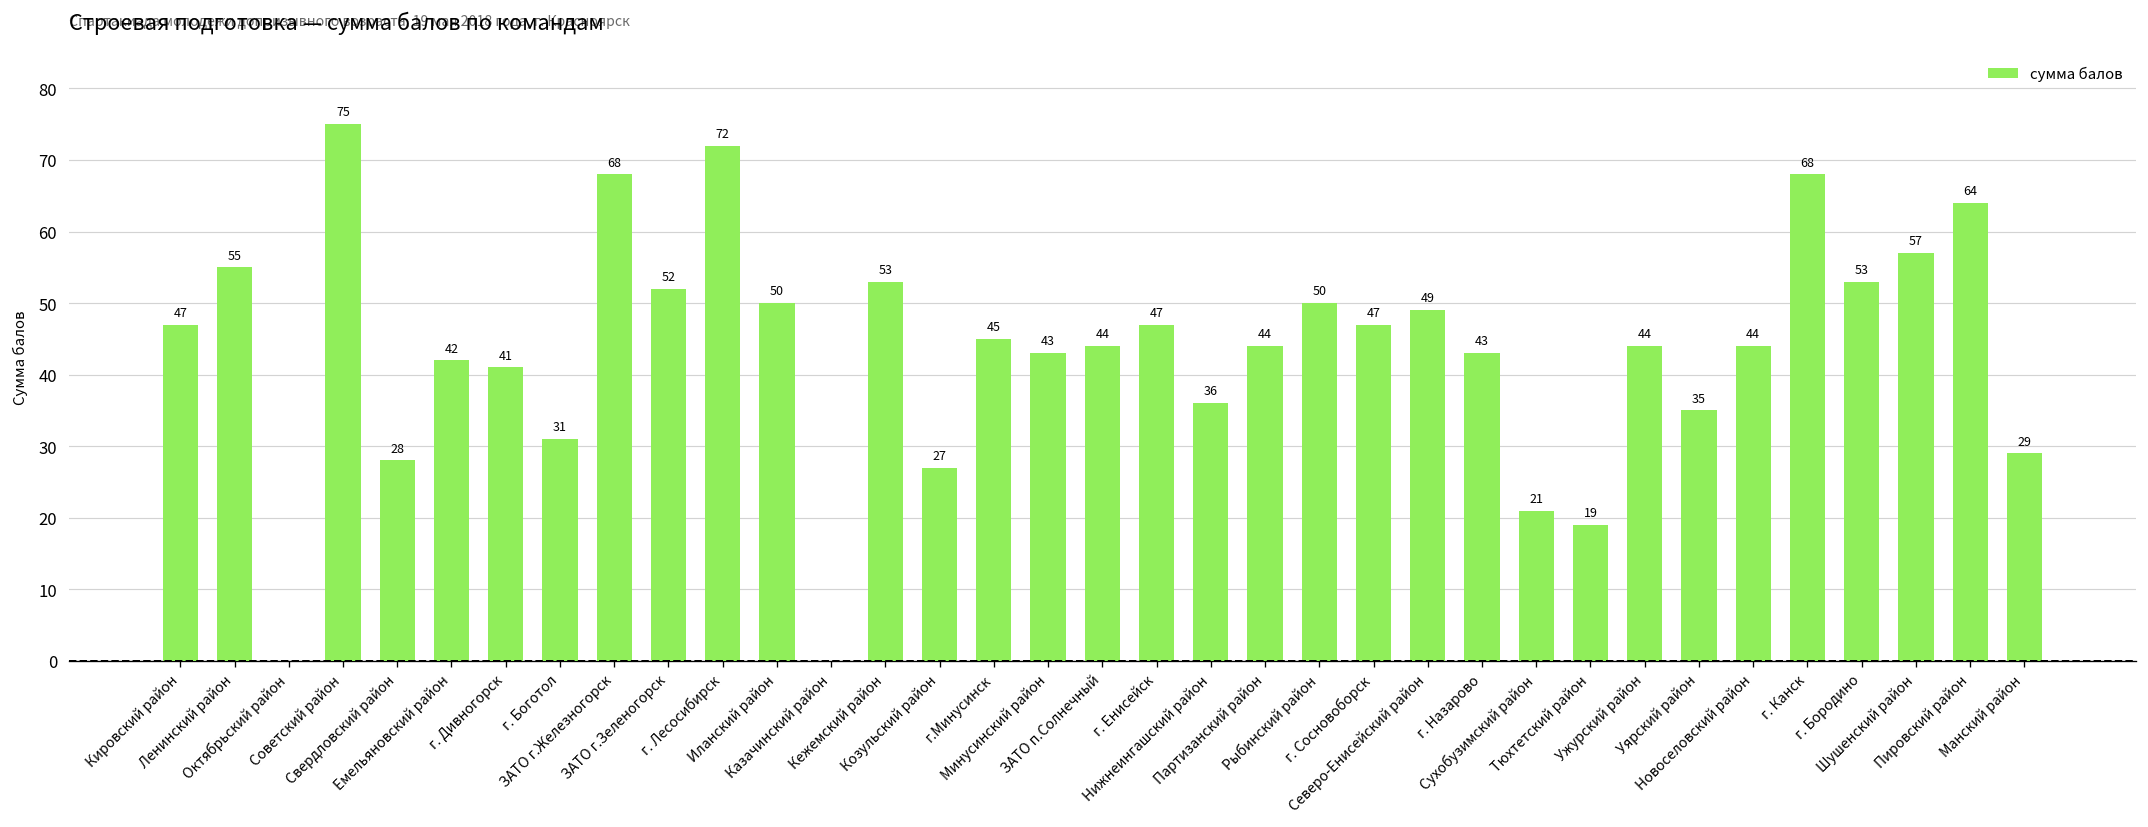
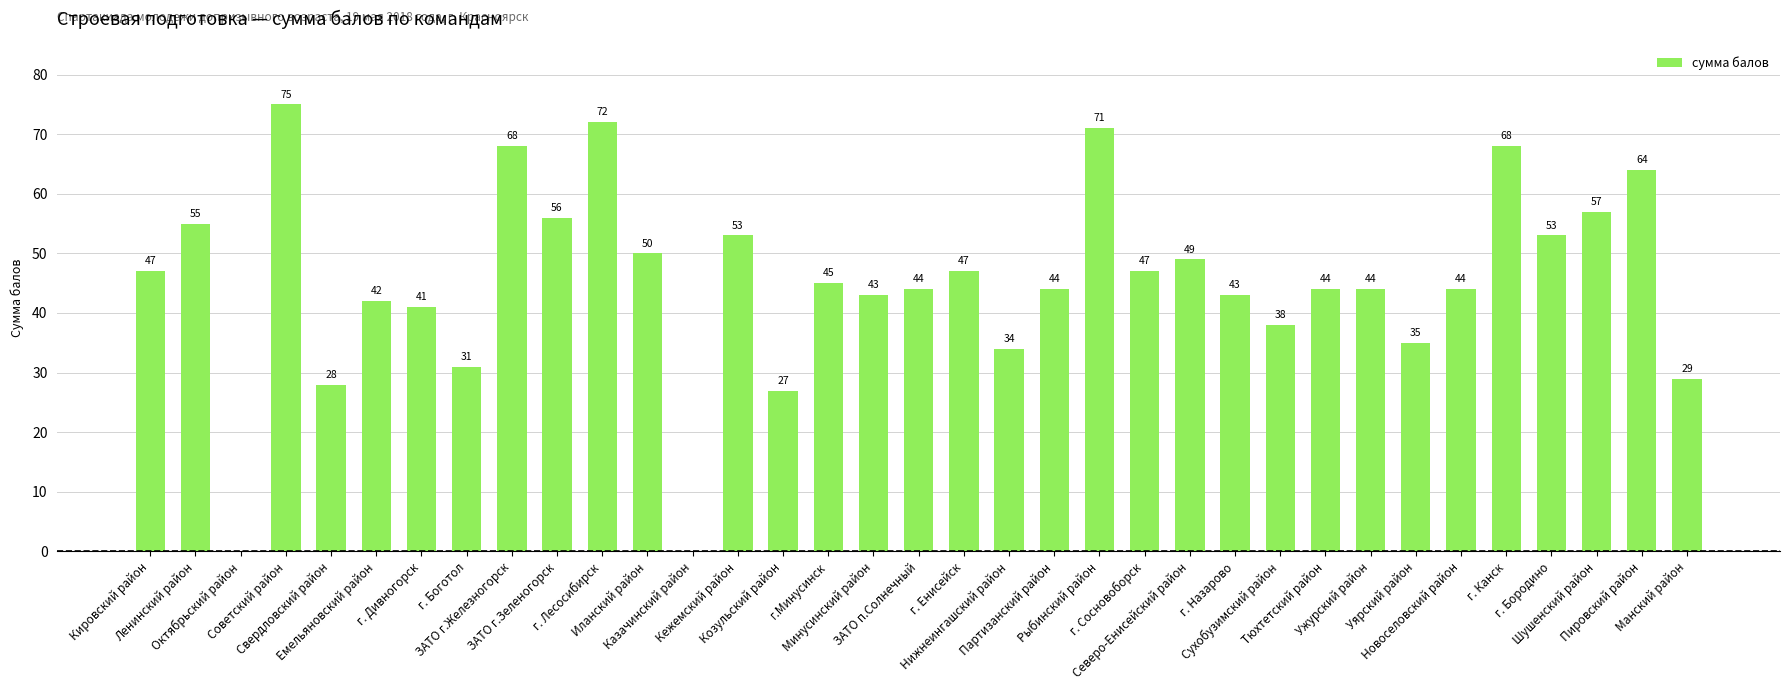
ЗАТО г.Зеленогорск: 52 -> 56
Нижнеингашский район: 36 -> 34
Рыбинский район: 50 -> 71
Сухобузимский район: 21 -> 38
Тюхтетский район: 19 -> 44
